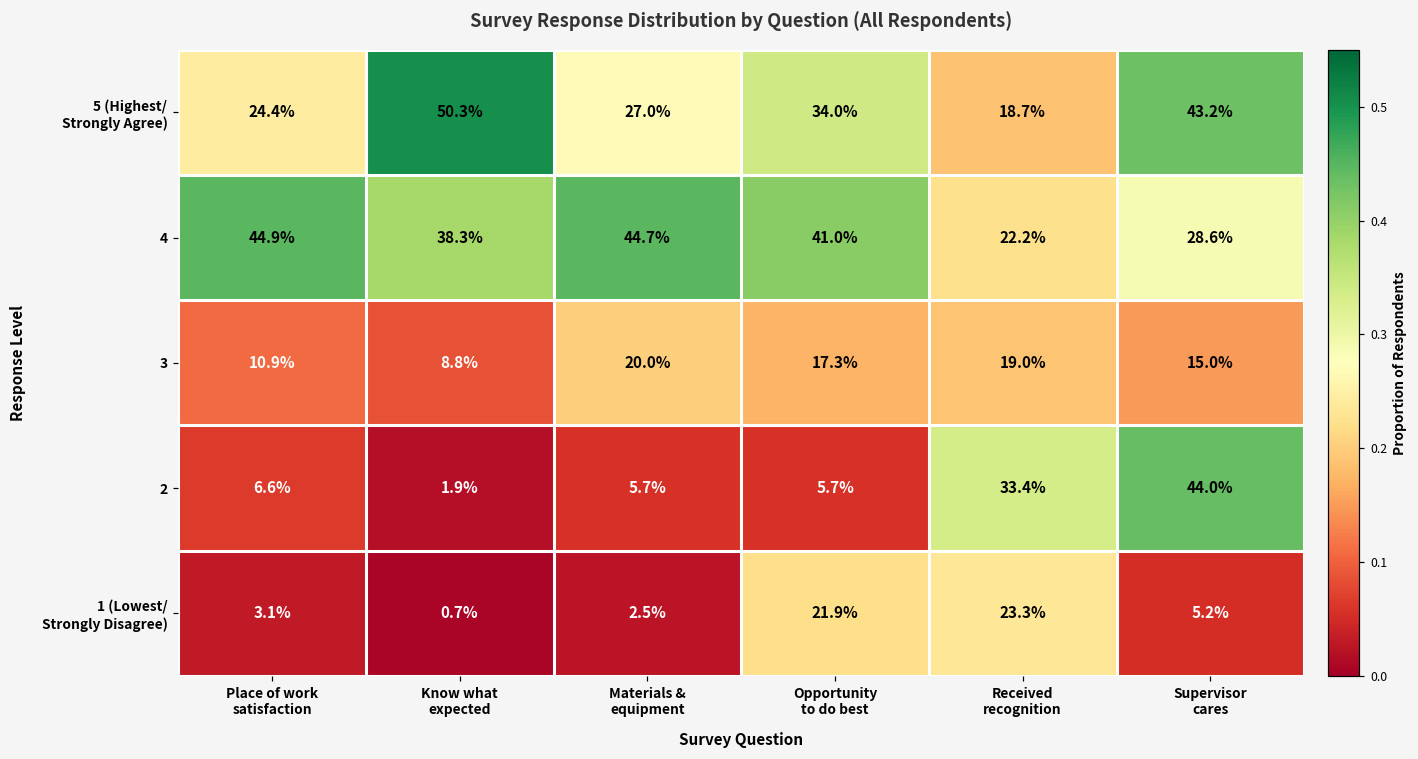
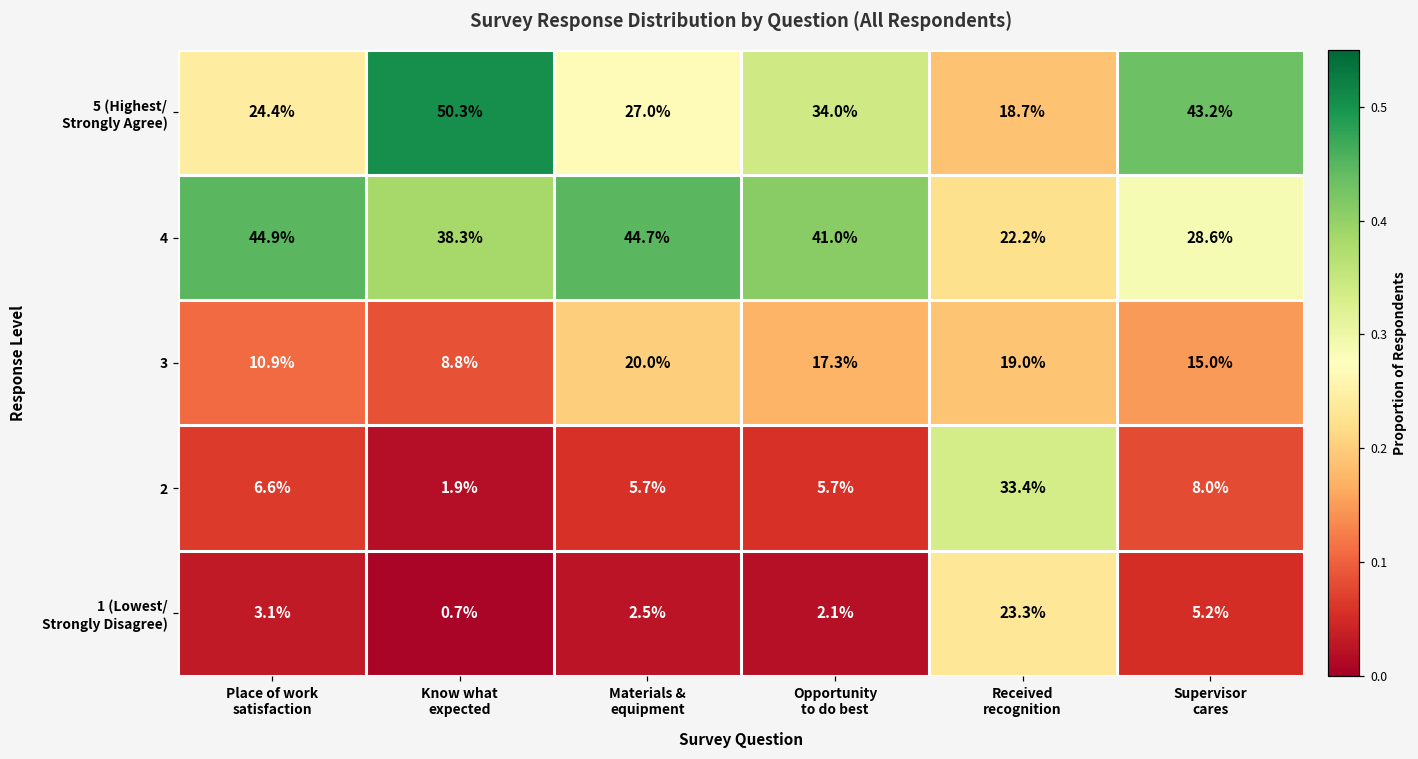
2, Supervisor cares: 44.0% -> 8.0%
1 (Lowest/ Strongly Disagree), Opportunity to do best: 21.9% -> 2.1%
